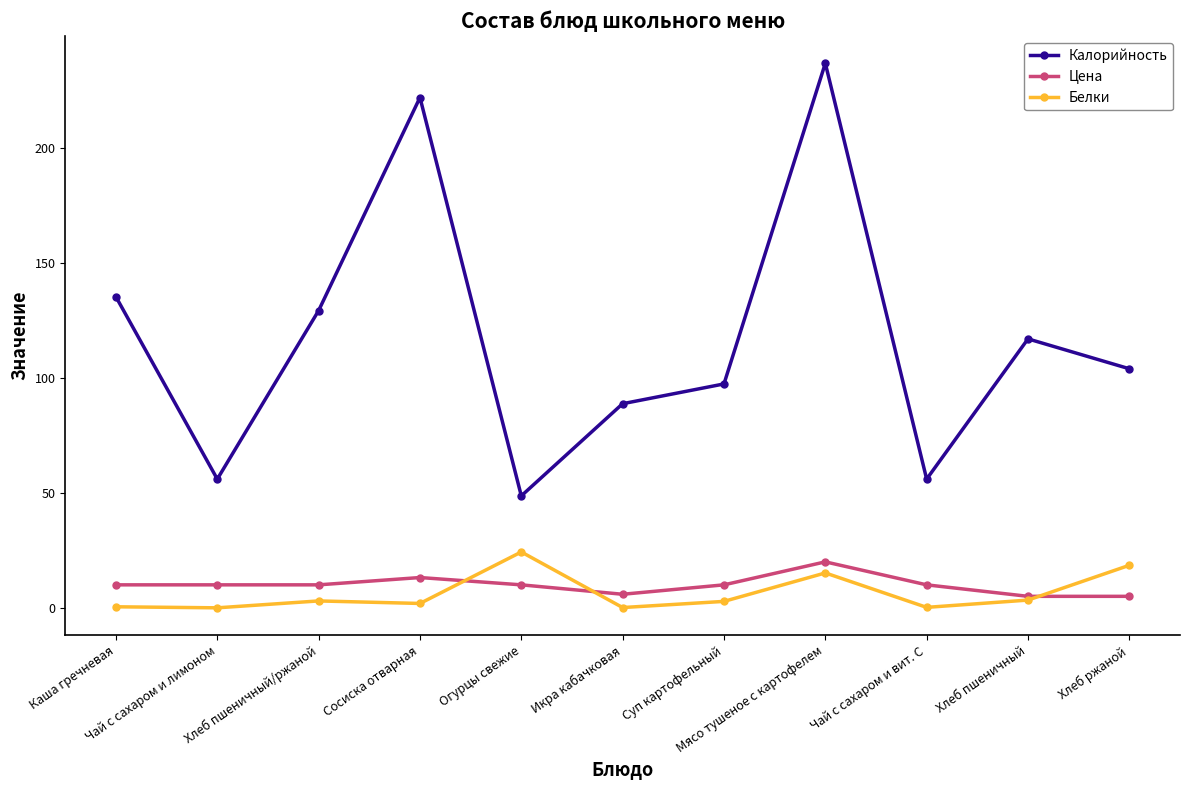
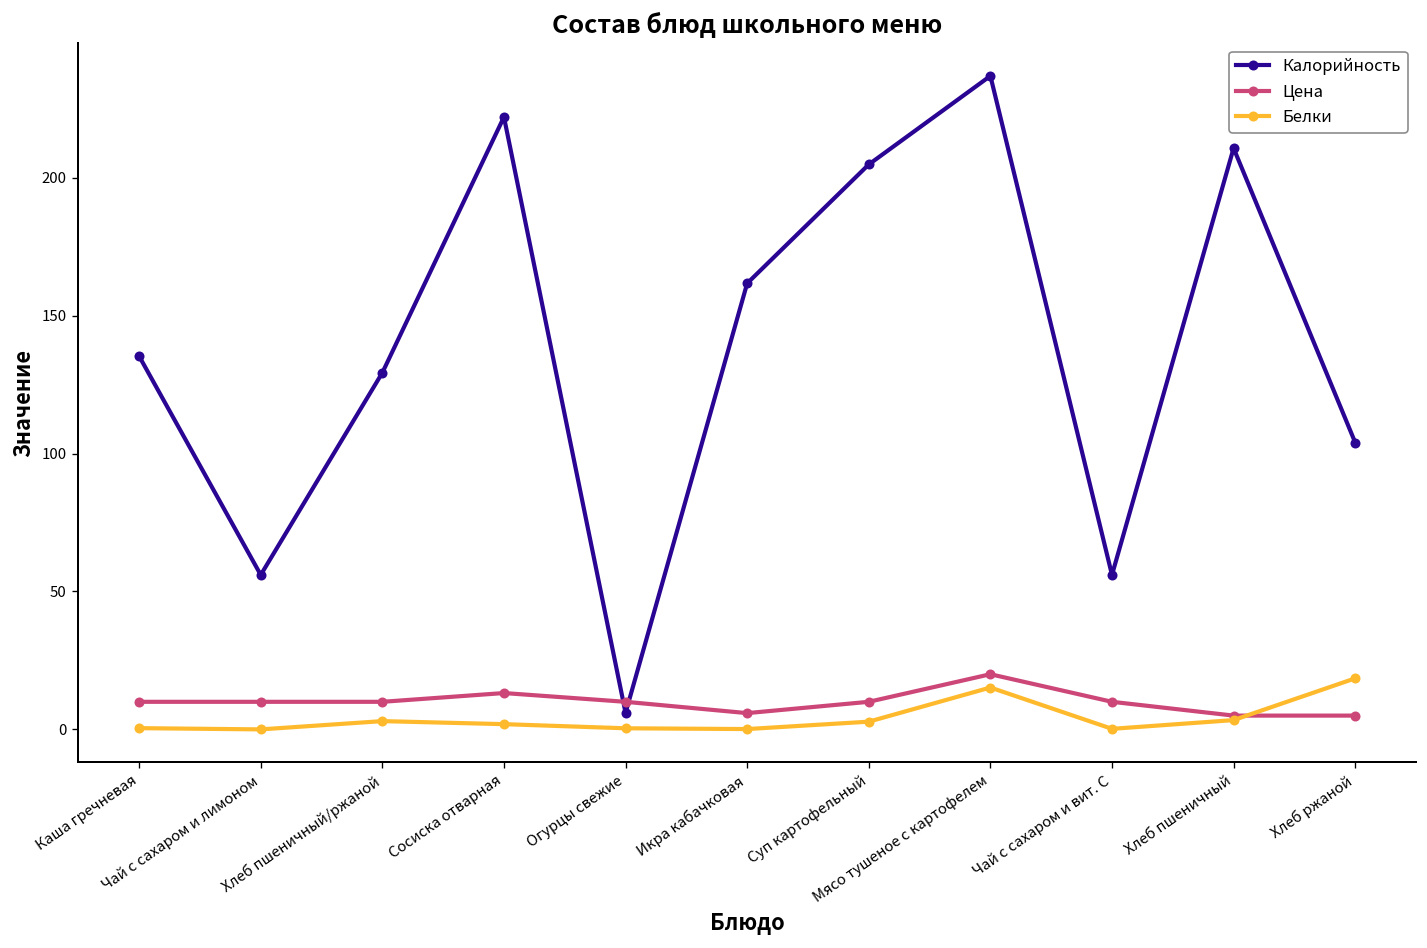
Калорийность, Огурцы свежие: 49 -> 6
Белки, Огурцы свежие: 24 -> 0
Калорийность, Икра кабачковая: 89 -> 162
Калорийность, Суп картофельный: 97 -> 205
Калорийность, Хлеб пшеничный: 117 -> 211
